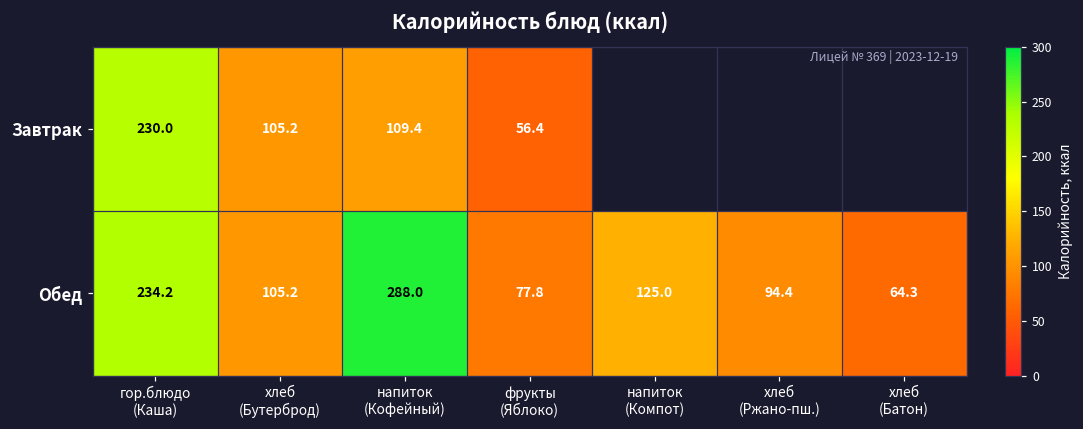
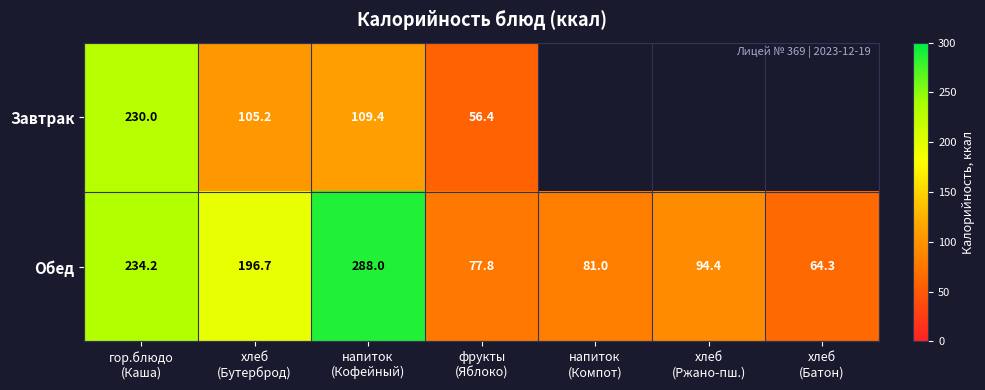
Обед, хлеб (Бутерброд): 105.2 -> 196.7
Обед, напиток (Компот): 125.0 -> 81.0
